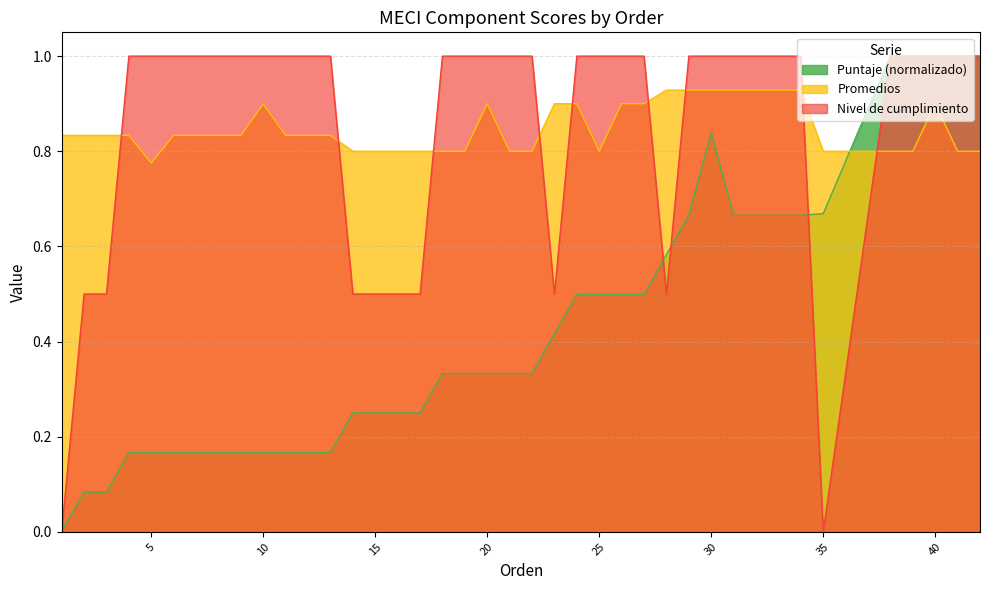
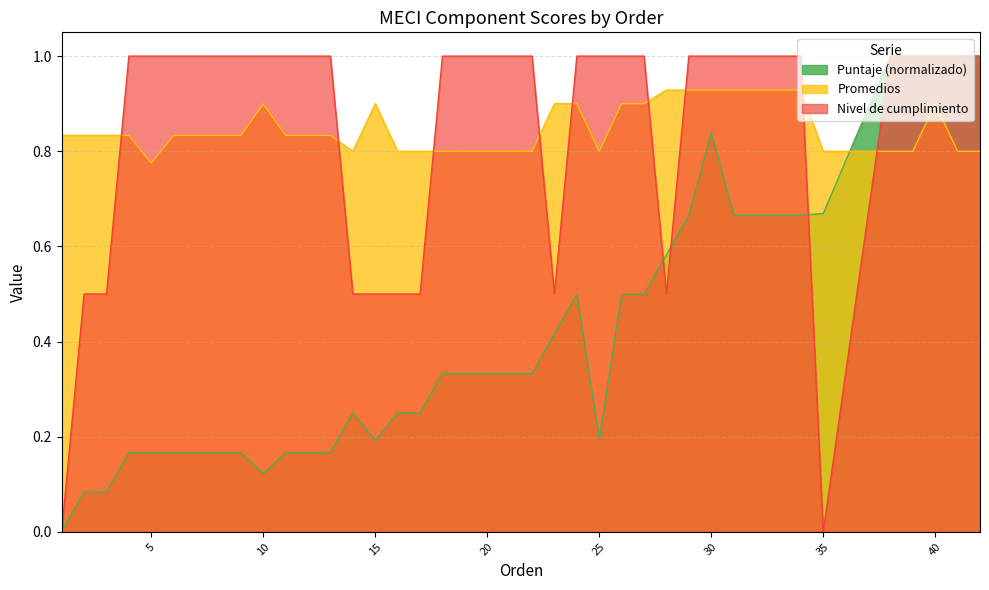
Puntaje (normalizado), 10: 0.17 -> 0.12
Puntaje (normalizado), 15: 0.25 -> 0.19
Promedios, 15: 0.8 -> 0.9
Promedios, 20: 0.9 -> 0.8
Puntaje (normalizado), 25: 0.50 -> 0.19
